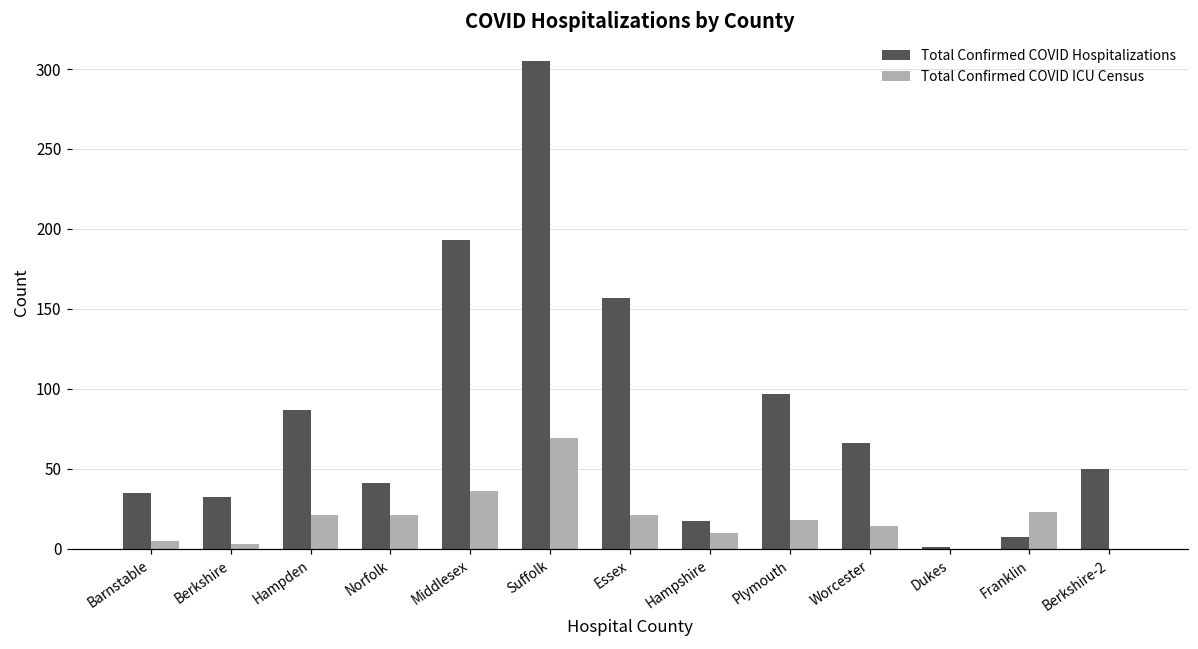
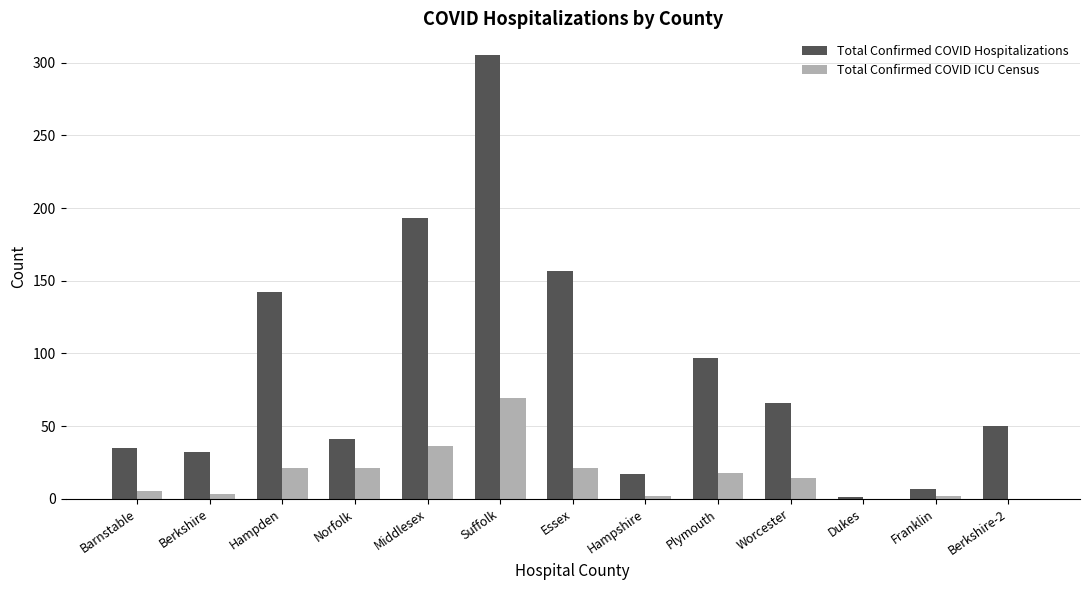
Total Confirmed COVID Hospitalizations, Hampden: 87 -> 142
Total Confirmed COVID ICU Census, Hampshire: 10 -> 2
Total Confirmed COVID ICU Census, Franklin: 23 -> 2
